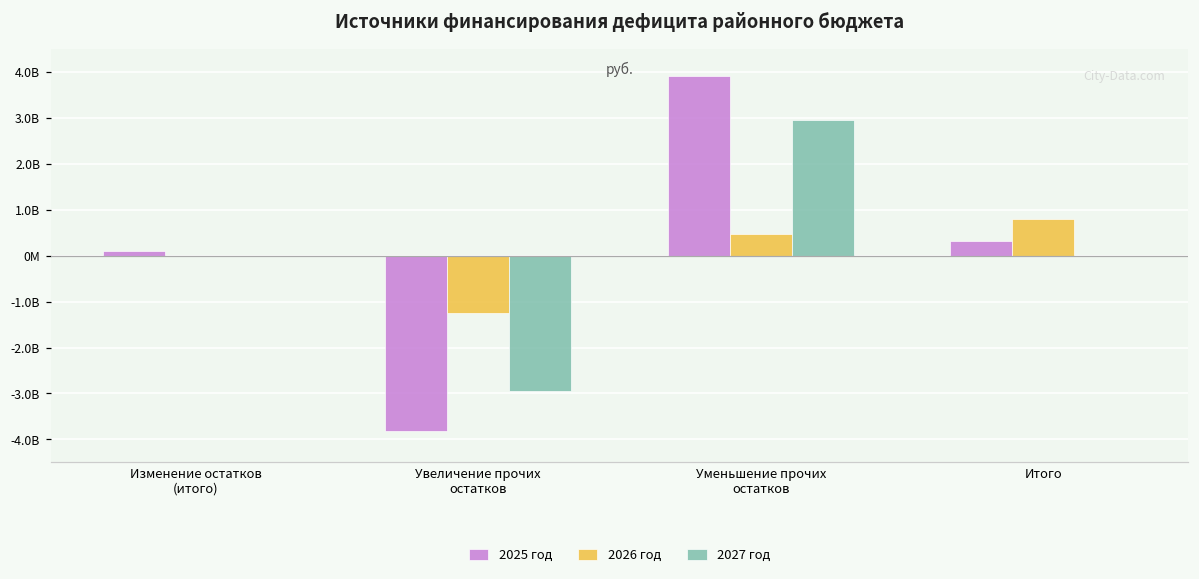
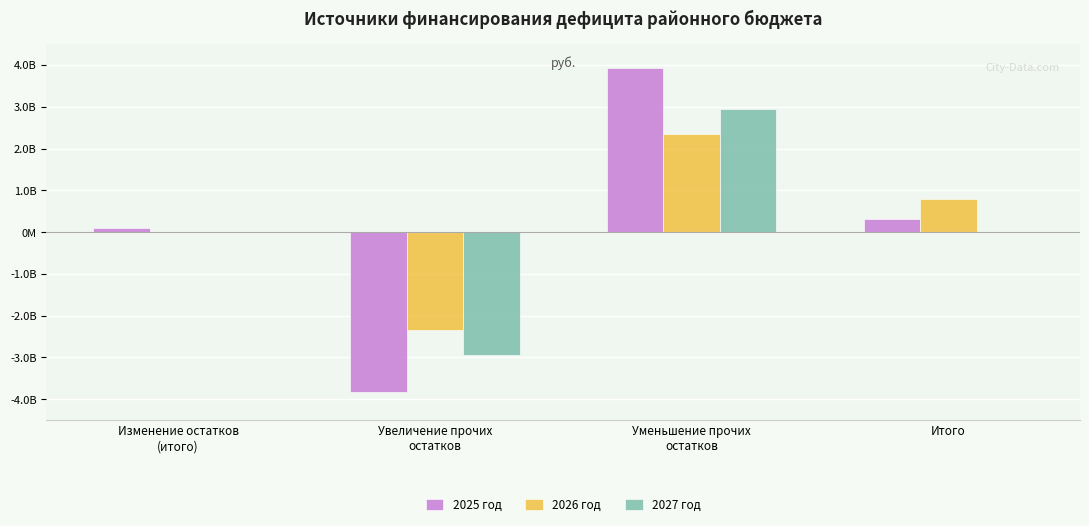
2026 год, Увеличение прочих остатков: -1200000000 -> -2300000000
2026 год, Уменьшение прочих остатков: 500000000 -> 2300000000
